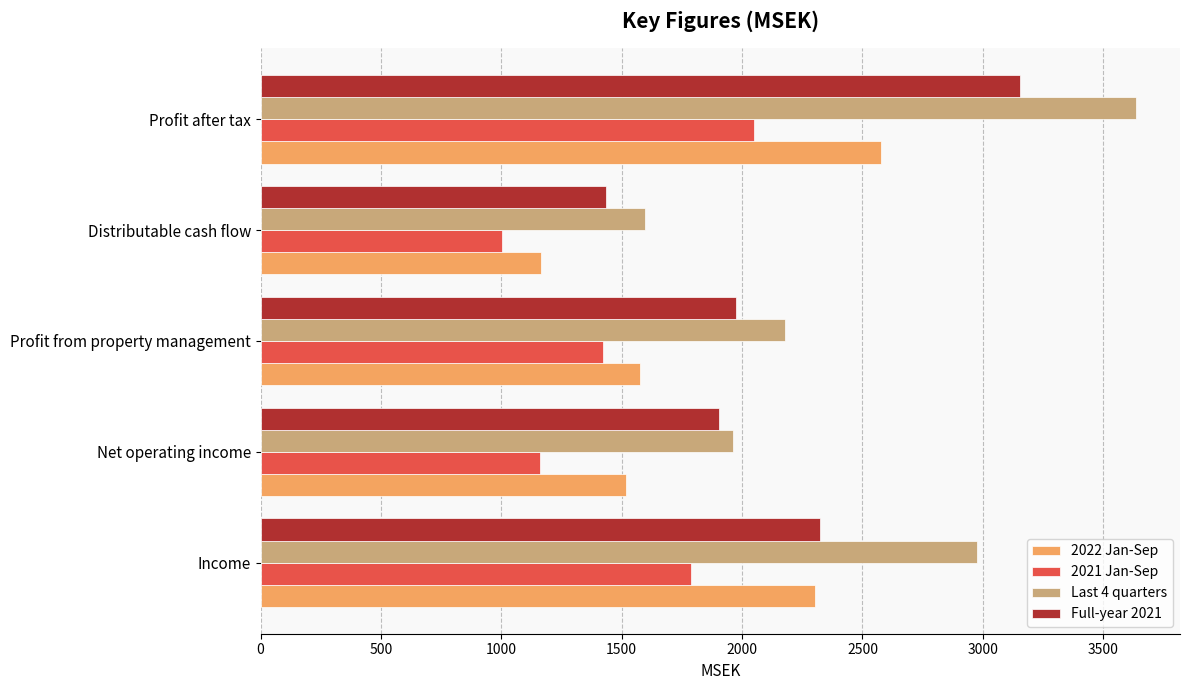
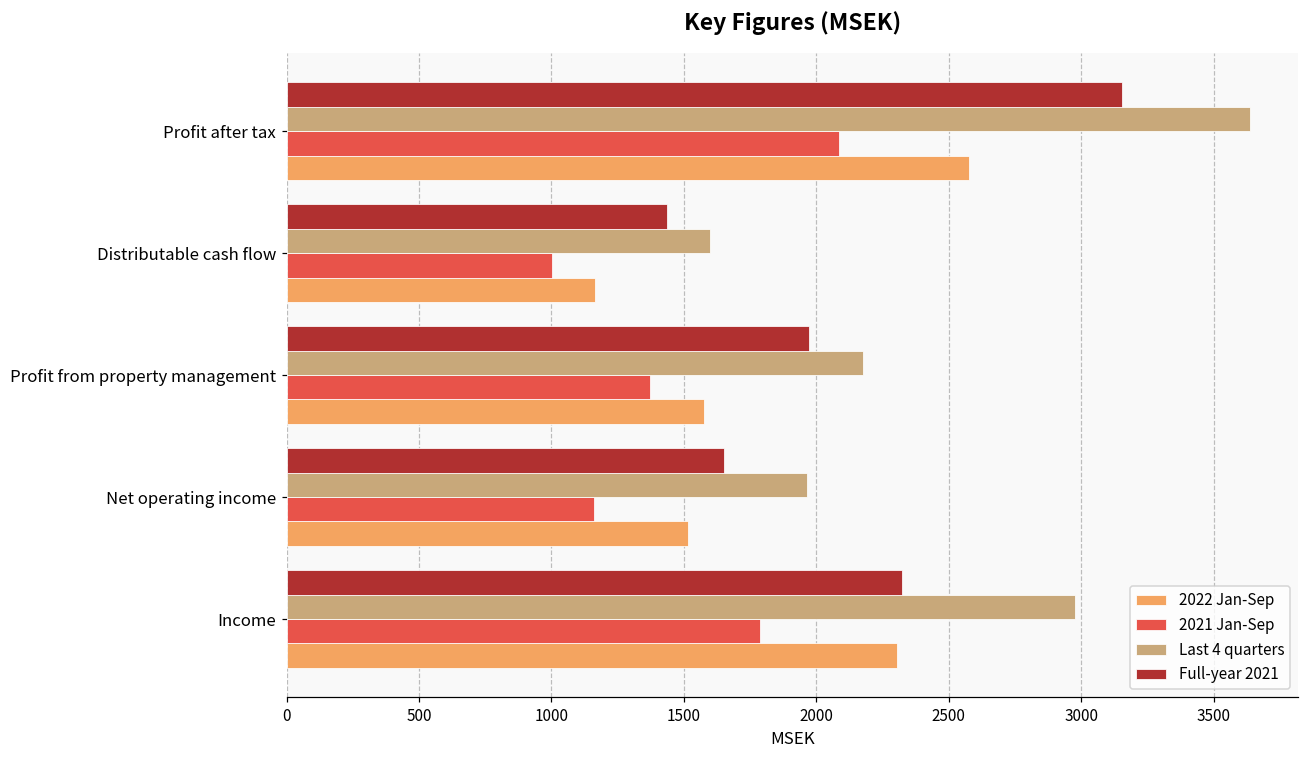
2021 Jan-Sep, Profit after tax: 2050 -> 2090
2021 Jan-Sep, Profit from property management: 1420 -> 1370
Full-year 2021, Net operating income: 1900 -> 1650
